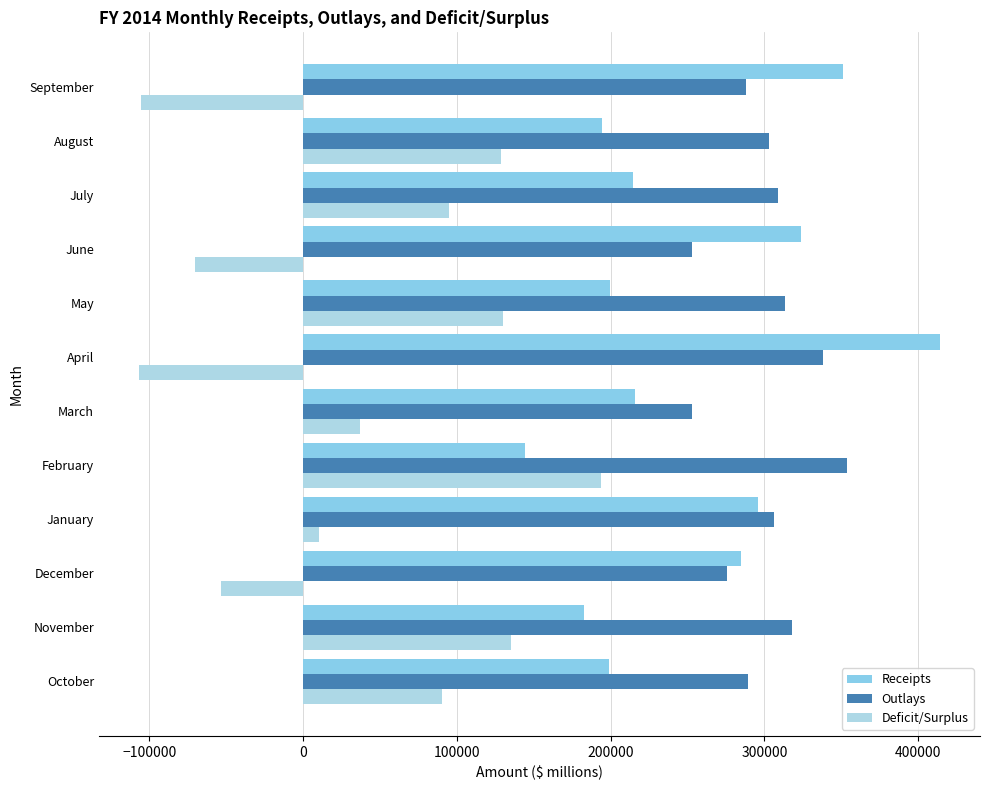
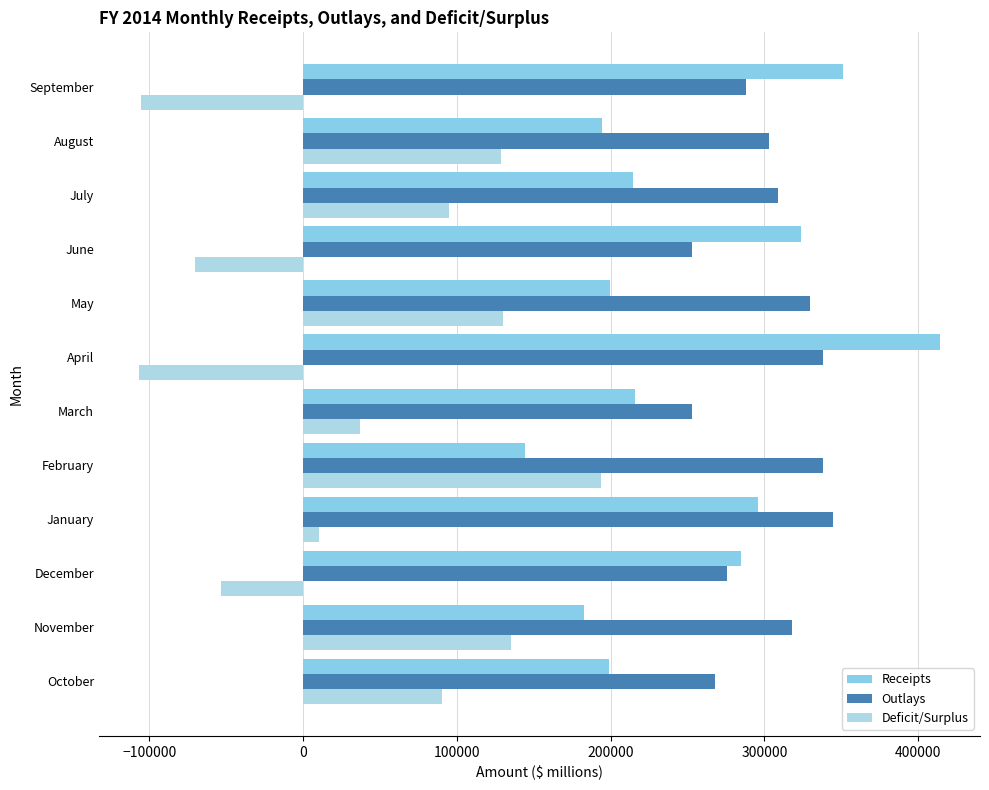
Outlays, May: 314000 -> 330000
Outlays, February: 354000 -> 338000
Outlays, January: 306000 -> 345000
Outlays, October: 290000 -> 268000
